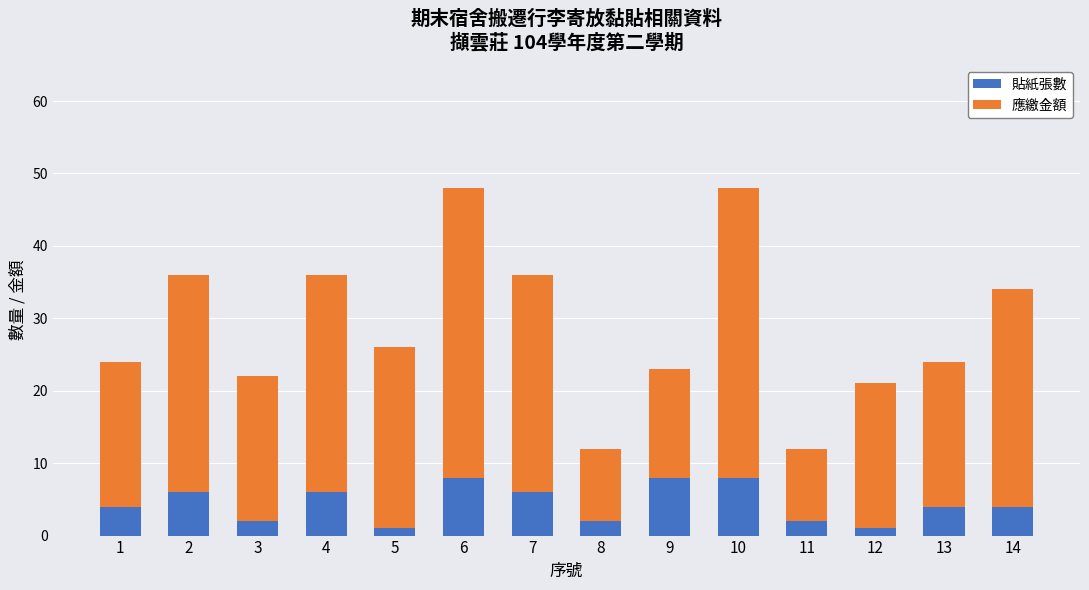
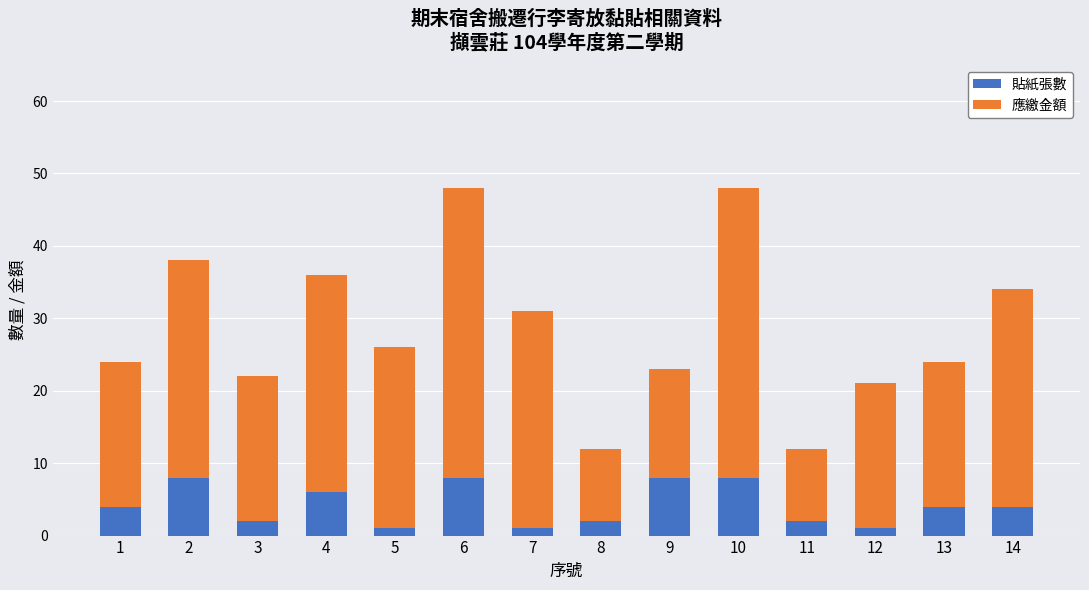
貼紙張數, 2: 6 -> 8
貼紙張數, 7: 6 -> 1
